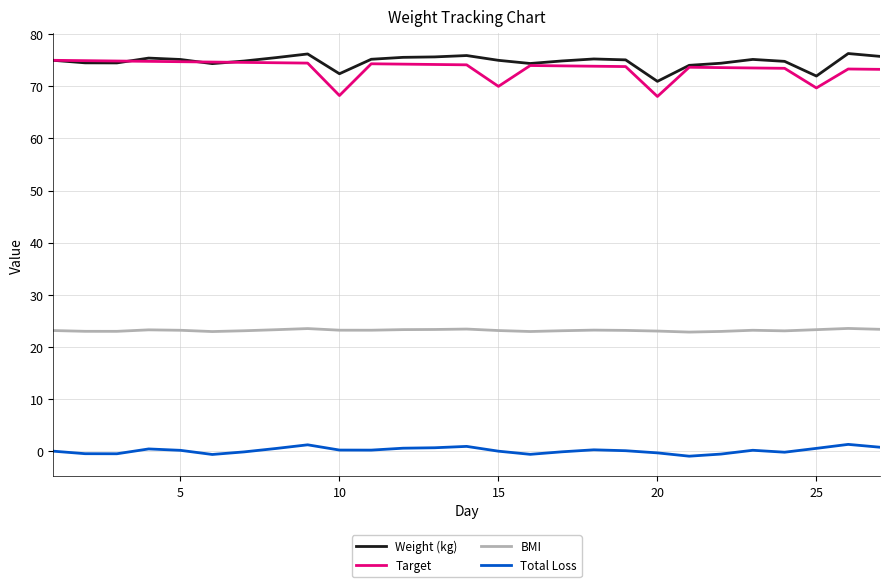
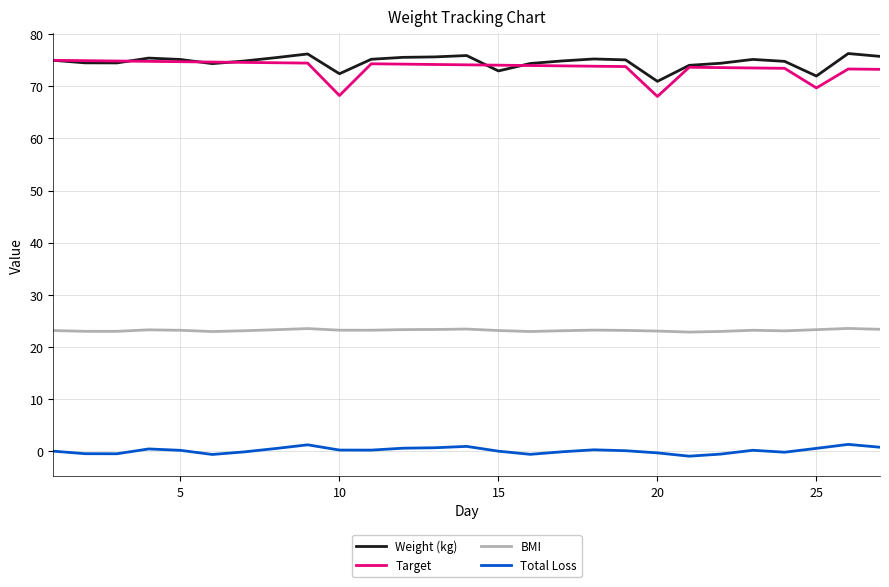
Weight (kg), 15: 75 -> 73
Target, 15: 70 -> 74
